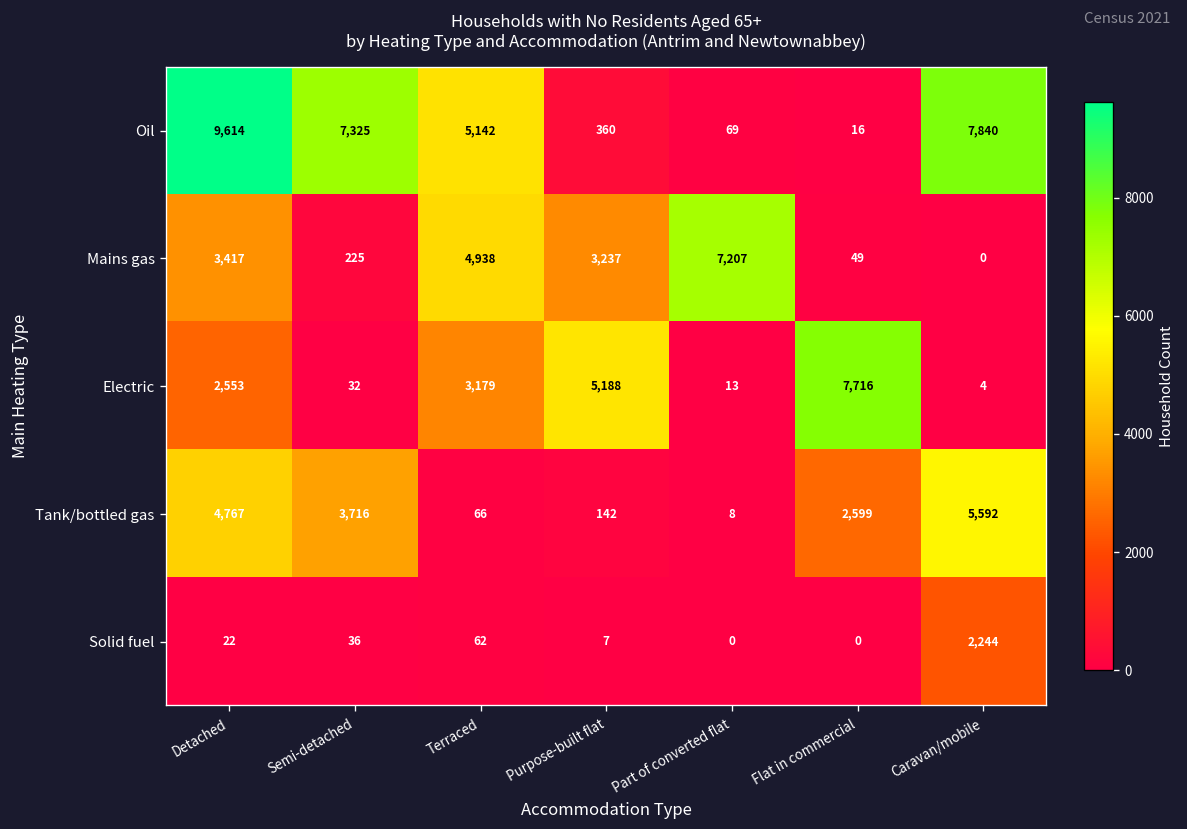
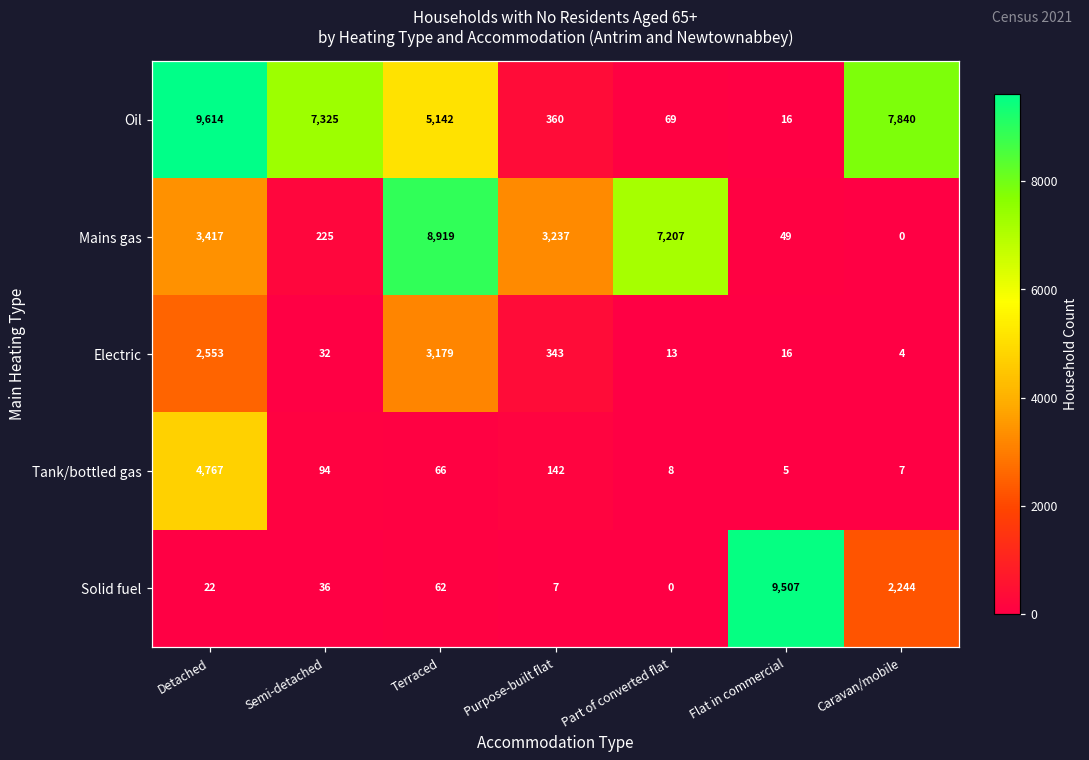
Mains gas, Terraced: 4,938 -> 8,919
Electric, Purpose-built flat: 5,188 -> 343
Electric, Flat in commercial: 7,716 -> 16
Tank/bottled gas, Semi-detached: 3,716 -> 94
Tank/bottled gas, Flat in commercial: 2,599 -> 5
Tank/bottled gas, Caravan/mobile: 5,592 -> 7
Solid fuel, Flat in commercial: 0 -> 9,507
